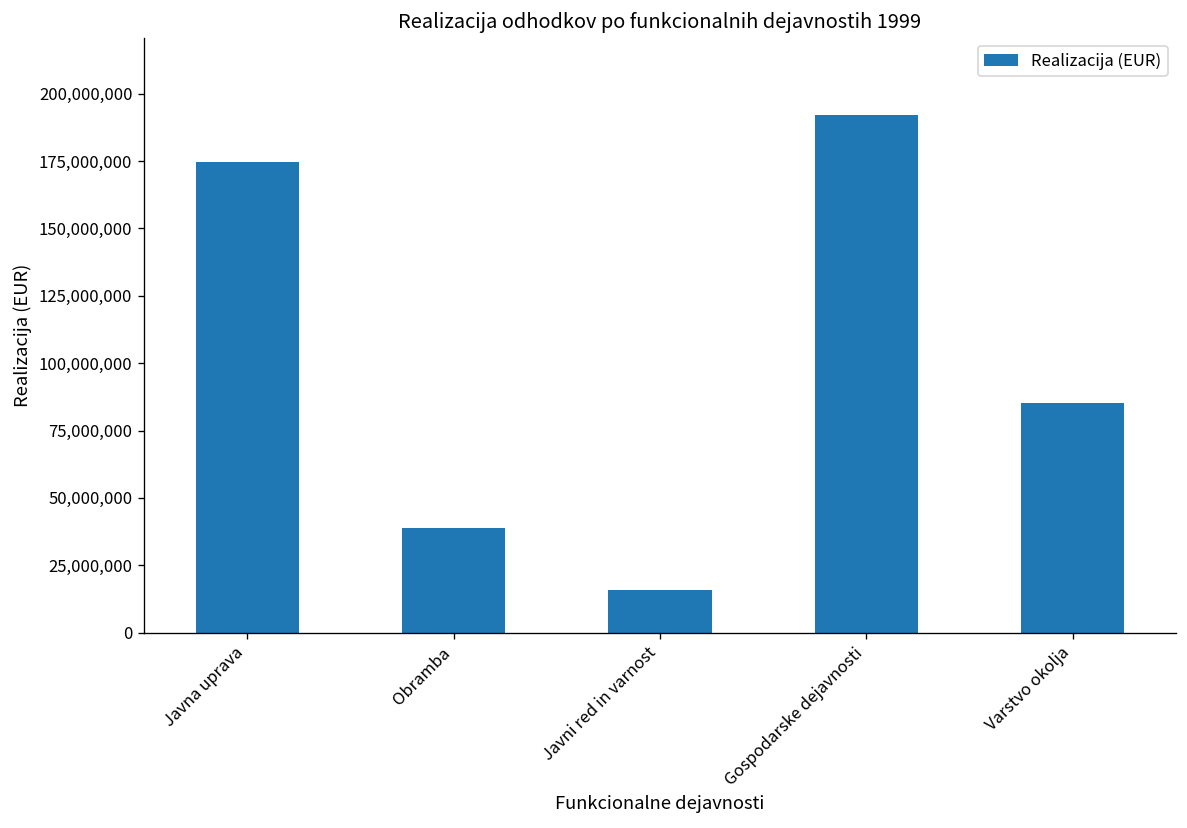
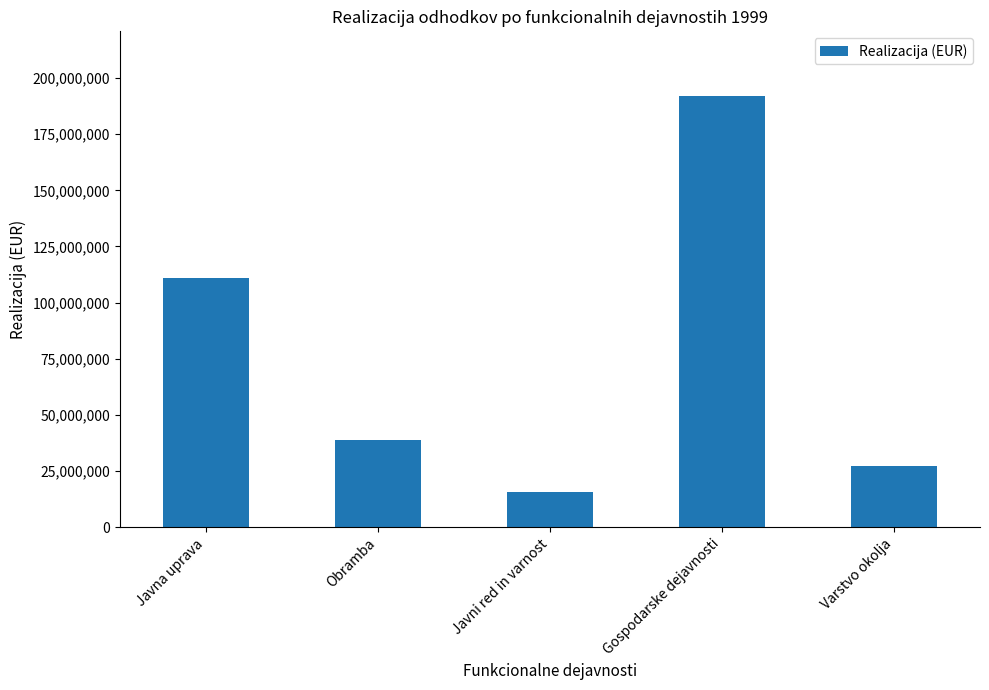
Javna uprava: 174,000,000 -> 111,000,000
Varstvo okolja: 85,000,000 -> 27,000,000
